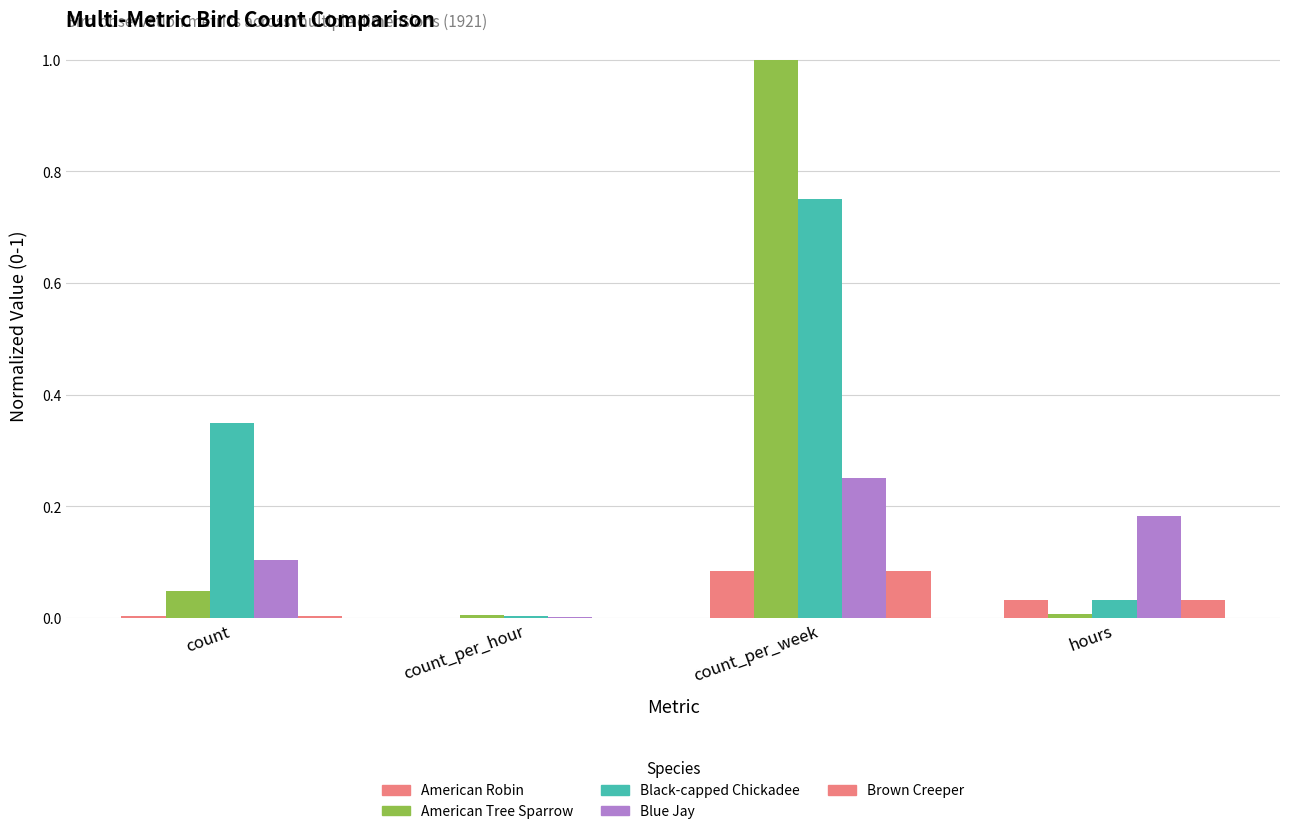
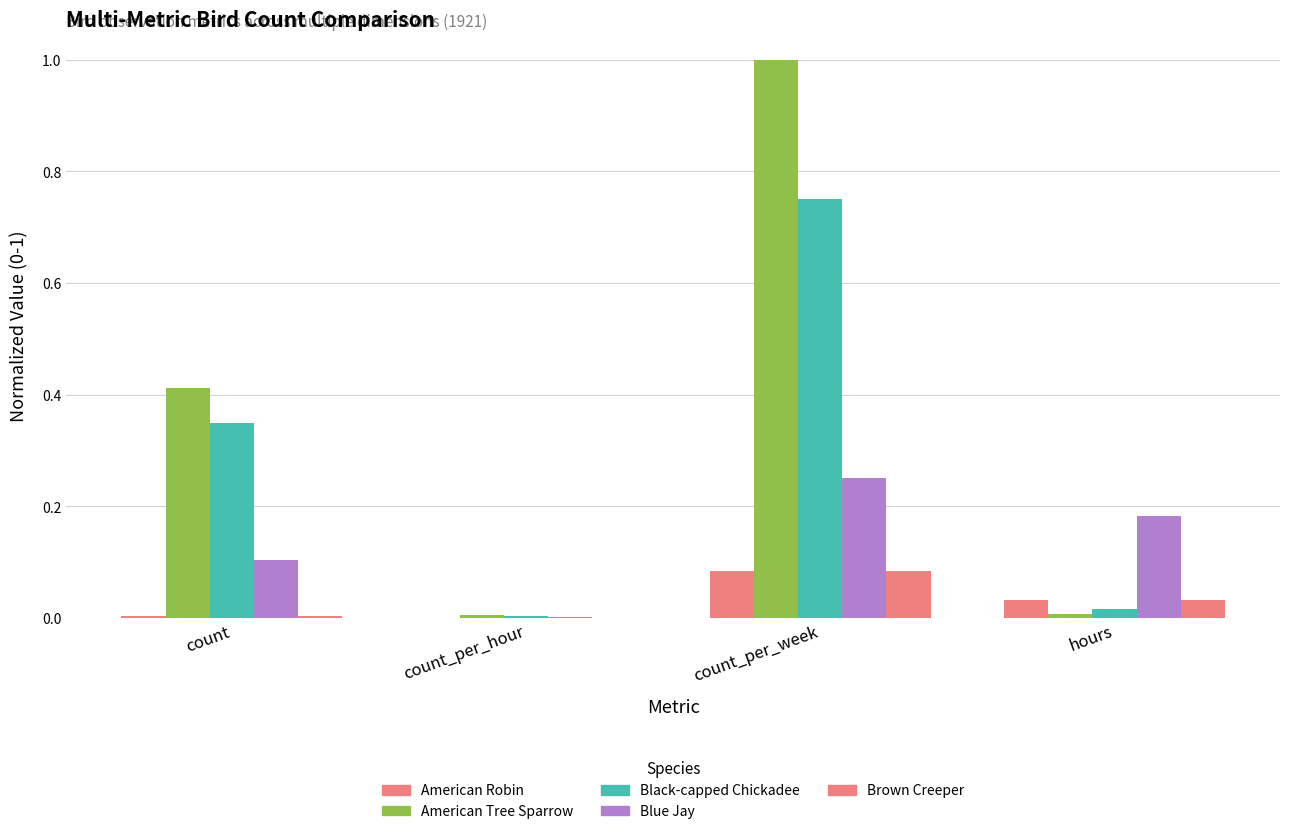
American Tree Sparrow, count: 0.05 -> 0.41
Black-capped Chickadee, hours: 0.03 -> 0.02
